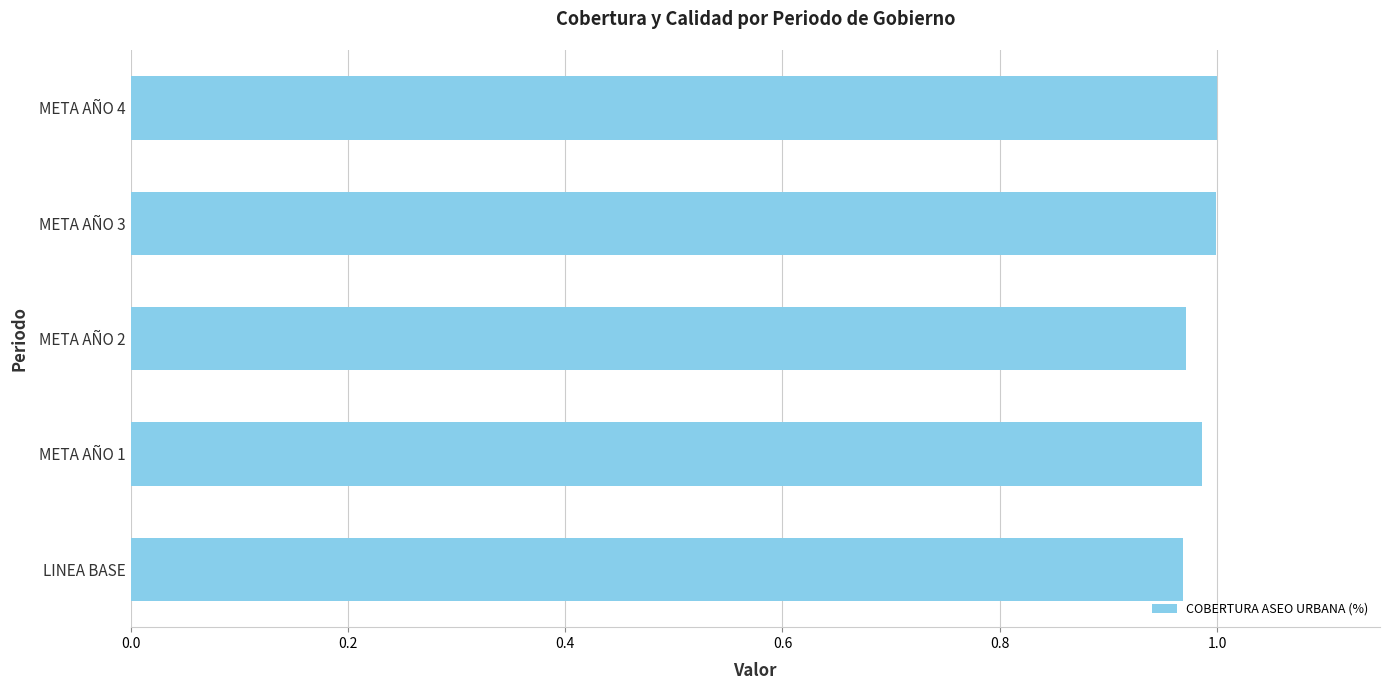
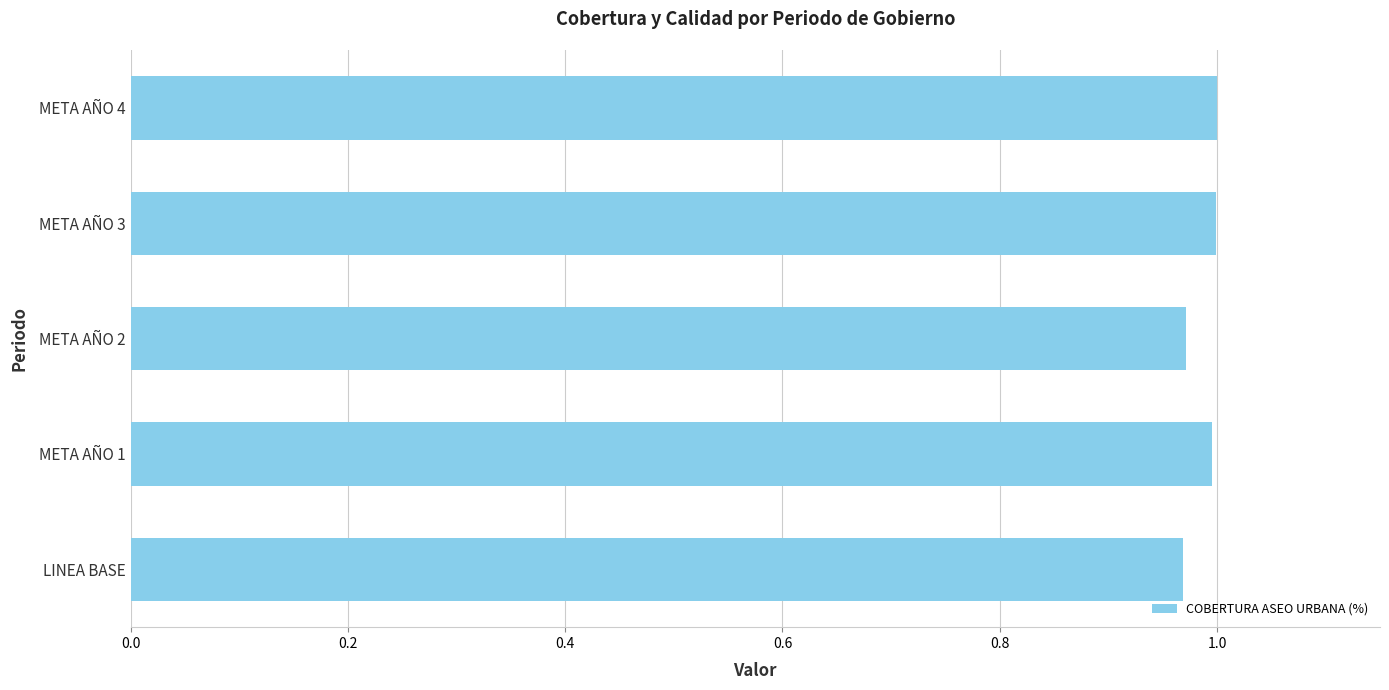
META AÑO 1: 0.986 -> 0.995
